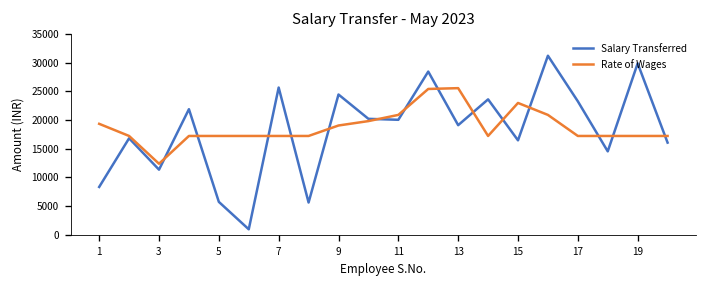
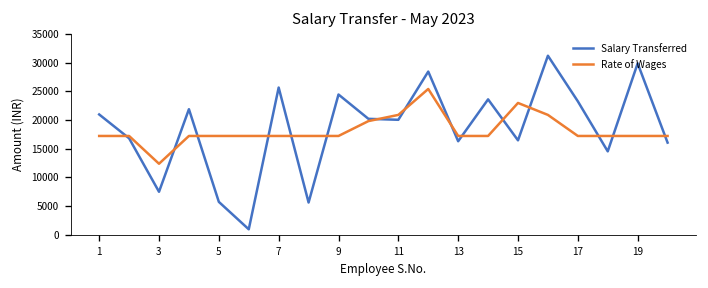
Salary Transferred, 1: 8000 -> 21000
Rate of Wages, 1: 19000 -> 17000
Salary Transferred, 3: 11000 -> 8000
Rate of Wages, 9: 19000 -> 17000
Salary Transferred, 13: 19000 -> 16000
Rate of Wages, 13: 26000 -> 17000
